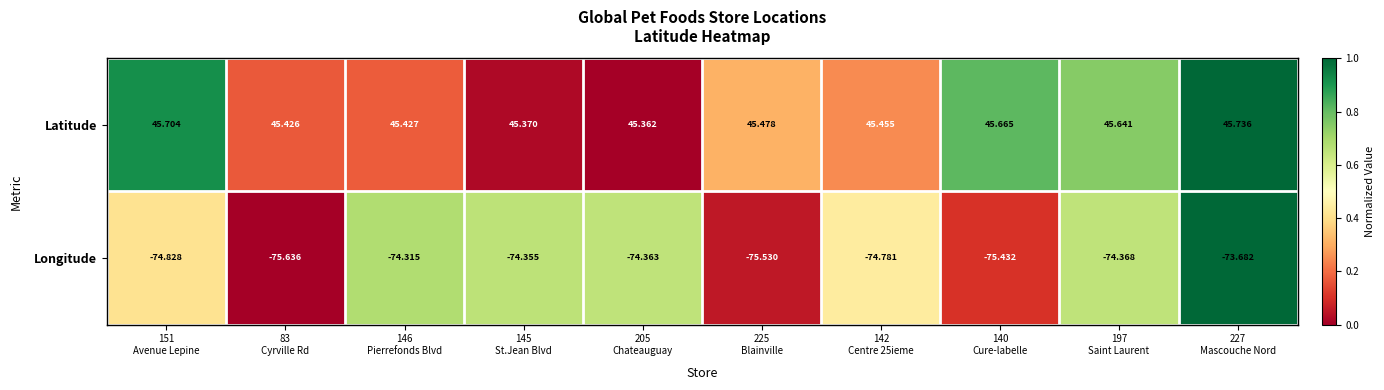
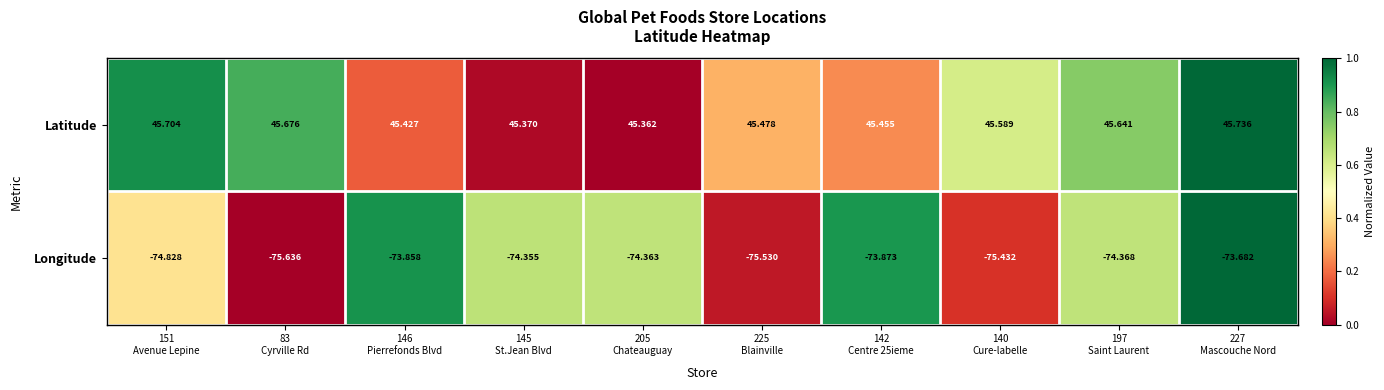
Latitude, 83 Cyrville Rd: 45.426 -> 45.676
Latitude, 140 Cure-labelle: 45.665 -> 45.589
Longitude, 146 Pierrefonds Blvd: -74.315 -> -73.858
Longitude, 142 Centre 25ieme: -74.781 -> -73.873
